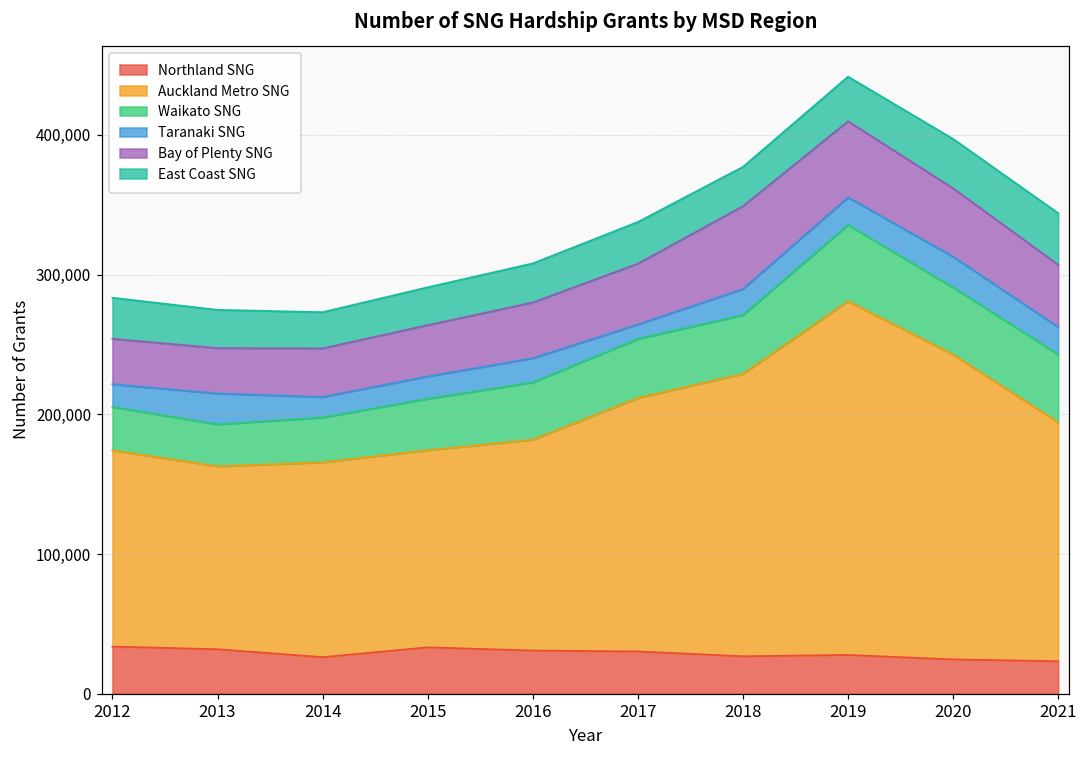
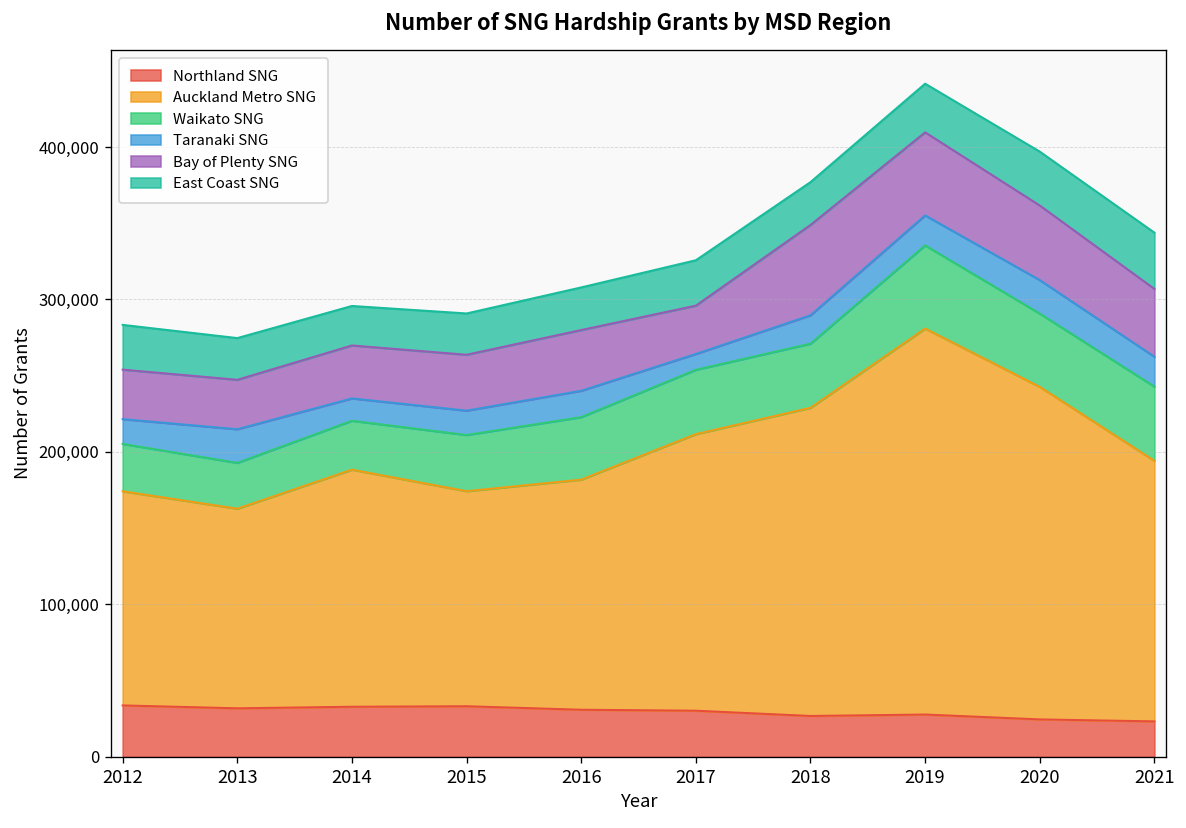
Northland SNG, 2014: 26,000 -> 33,000
Auckland Metro SNG, 2014: 139,000 -> 156,000
Bay of Plenty SNG, 2017: 44,000 -> 32,000
